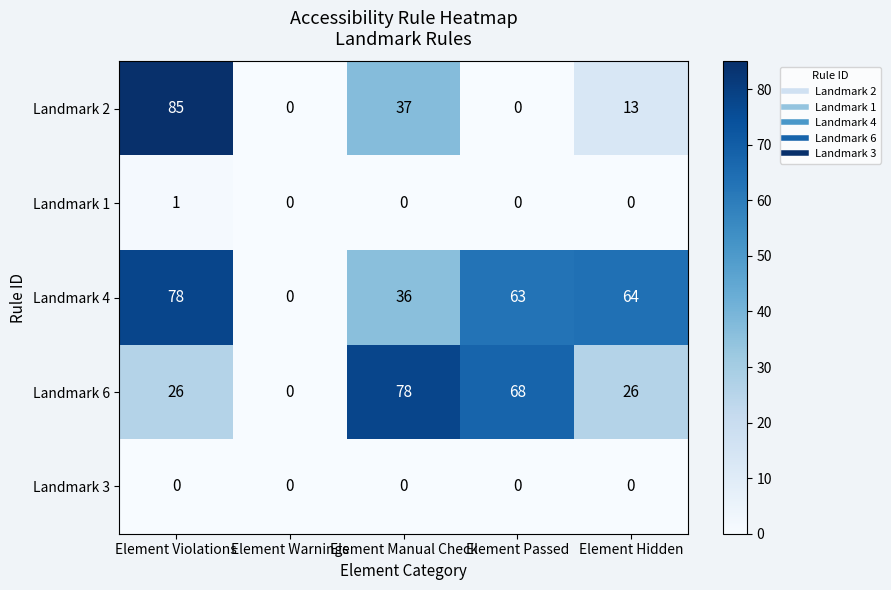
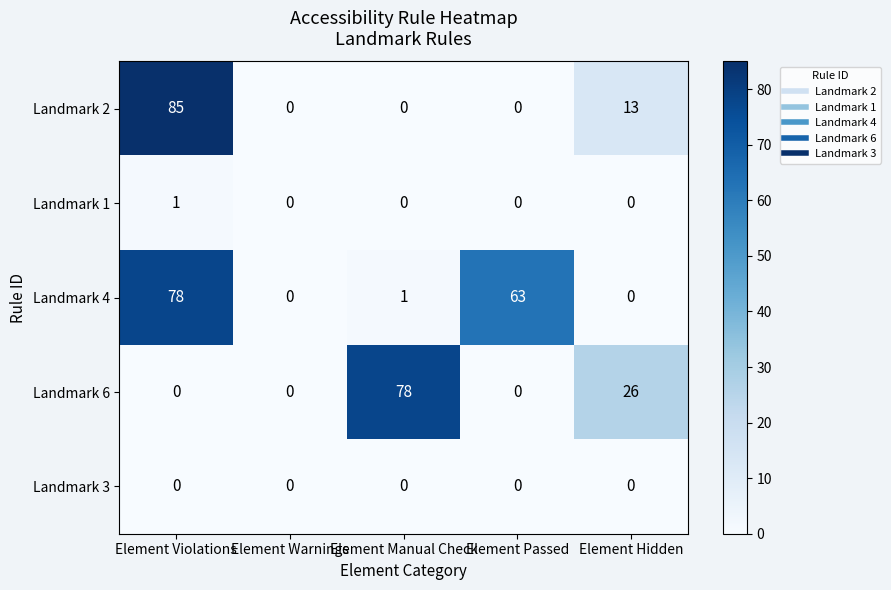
Landmark 2, Element Manual Check: 37 -> 0
Landmark 4, Element Manual Check: 36 -> 1
Landmark 4, Element Hidden: 64 -> 0
Landmark 6, Element Violations: 26 -> 0
Landmark 6, Element Passed: 68 -> 0
